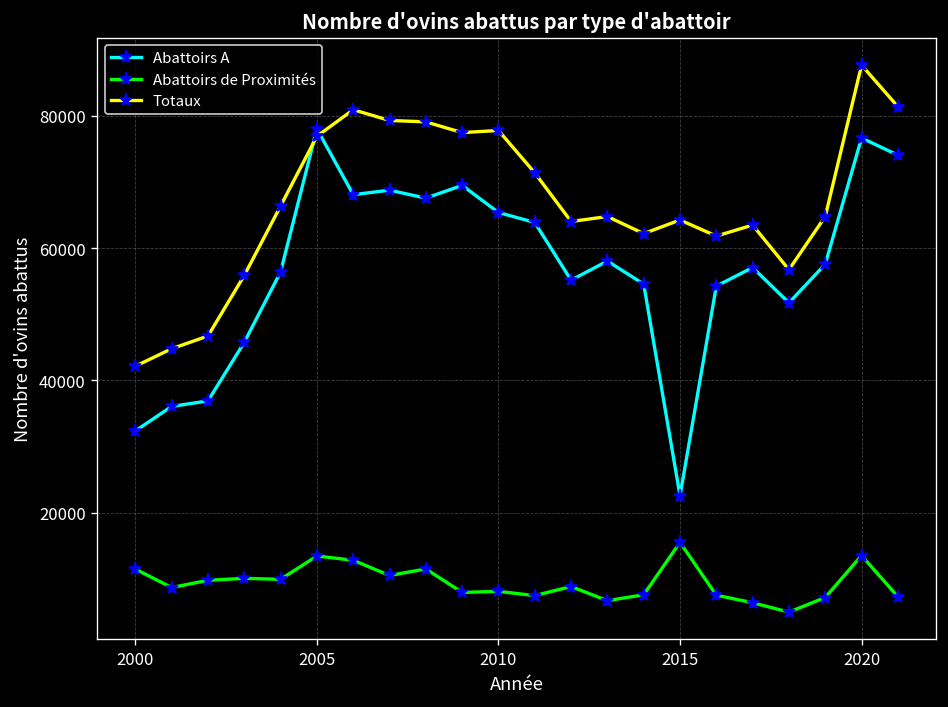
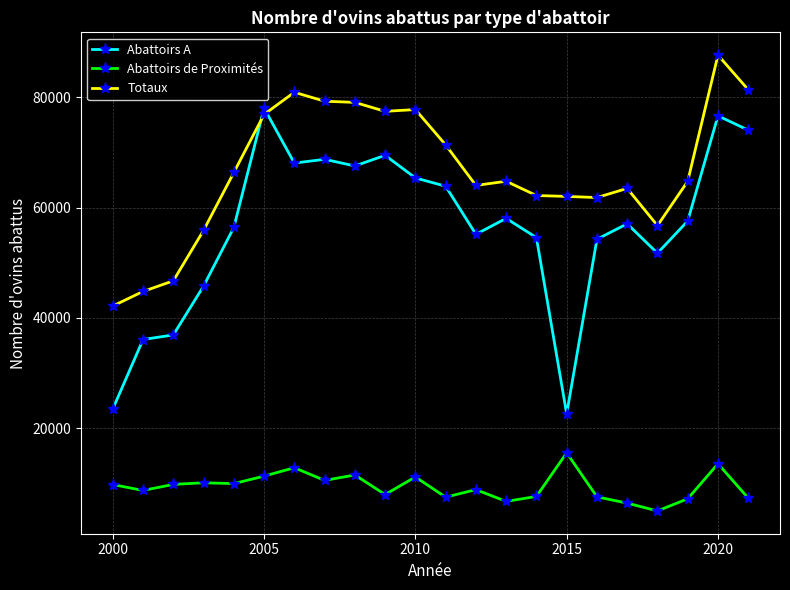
Abattoirs A, 2000: 32000 -> 23000
Abattoirs de Proximités, 2000: 11000 -> 10000
Abattoirs de Proximités, 2005: 13000 -> 11000
Abattoirs de Proximités, 2010: 8000 -> 11000
Totaux, 2015: 64000 -> 62000
